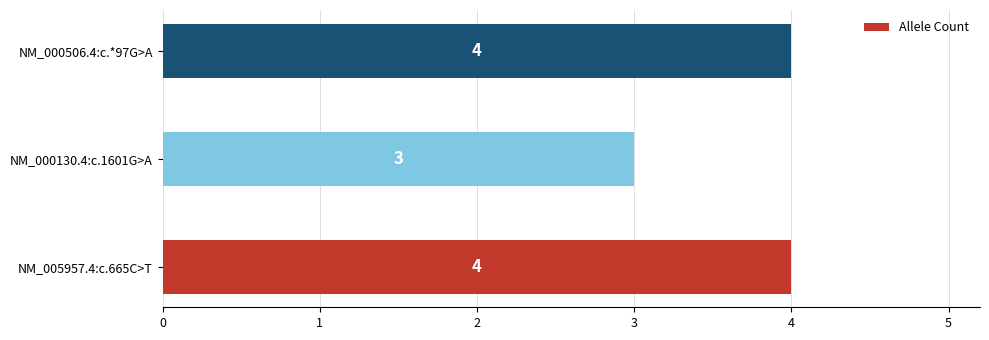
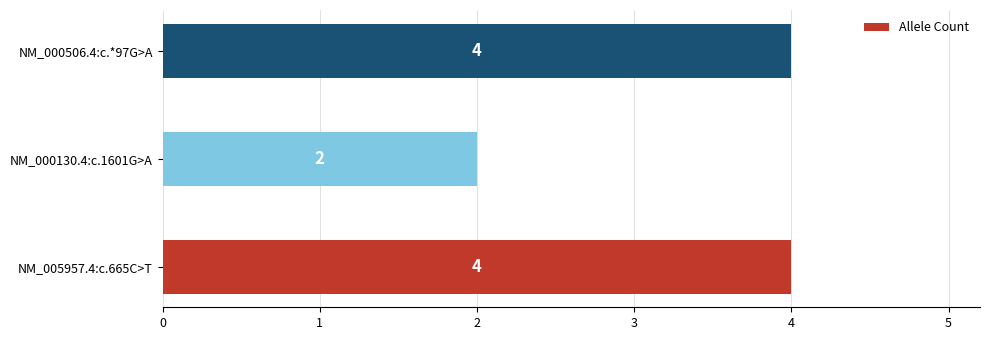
NM_000130.4:c.1601G>A: 3 -> 2
